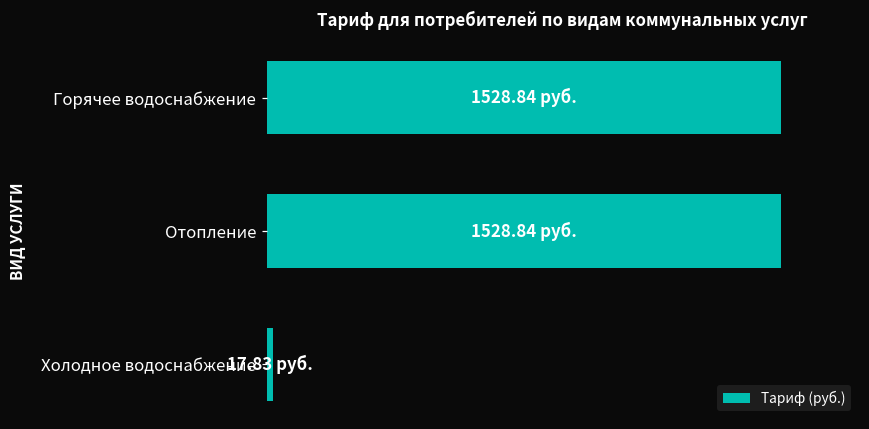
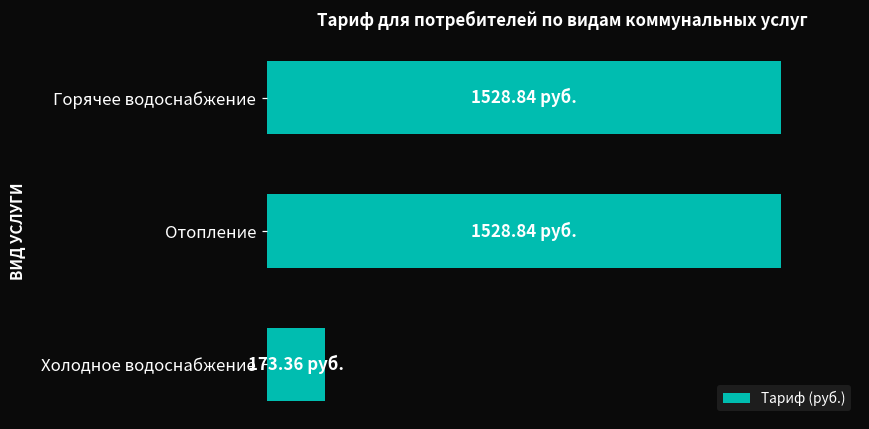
Холодное водоснабжение: 17.83 -> 173.36
